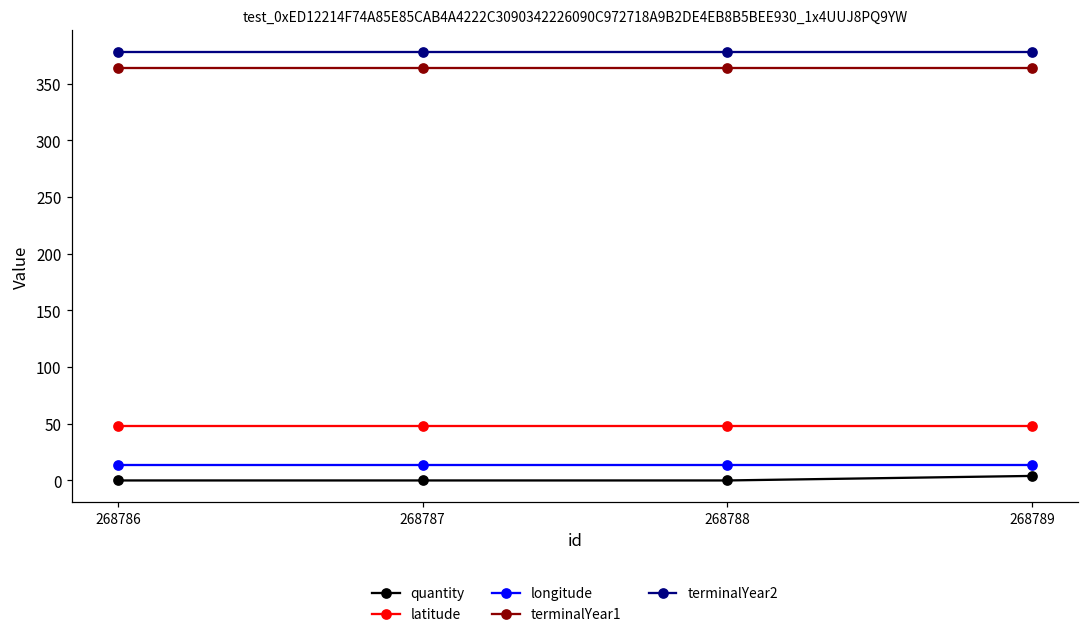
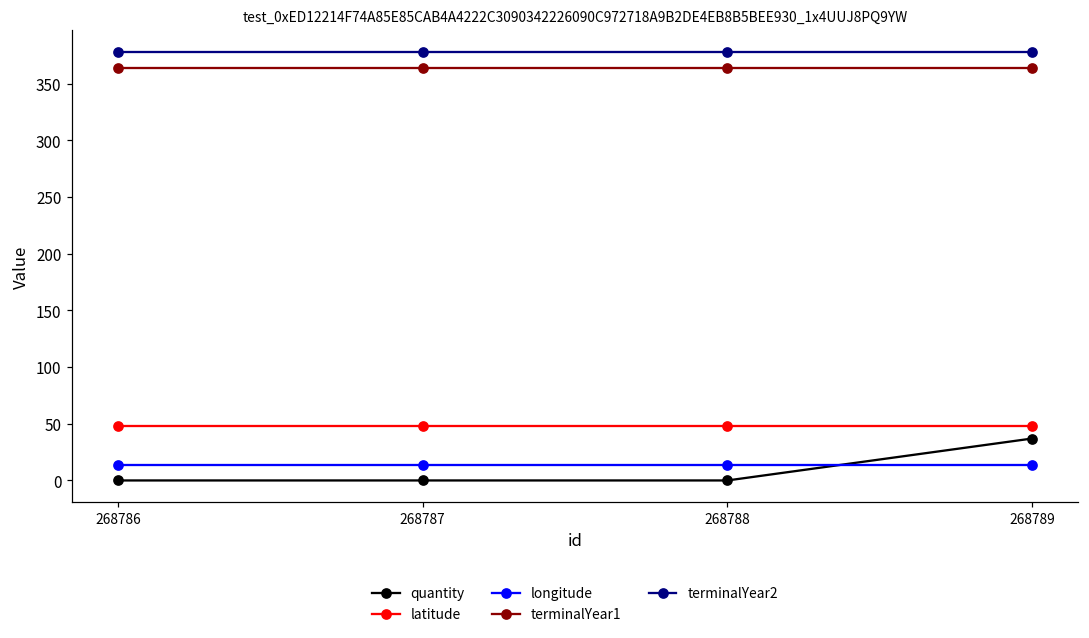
quantity, 268789: 4 -> 37
